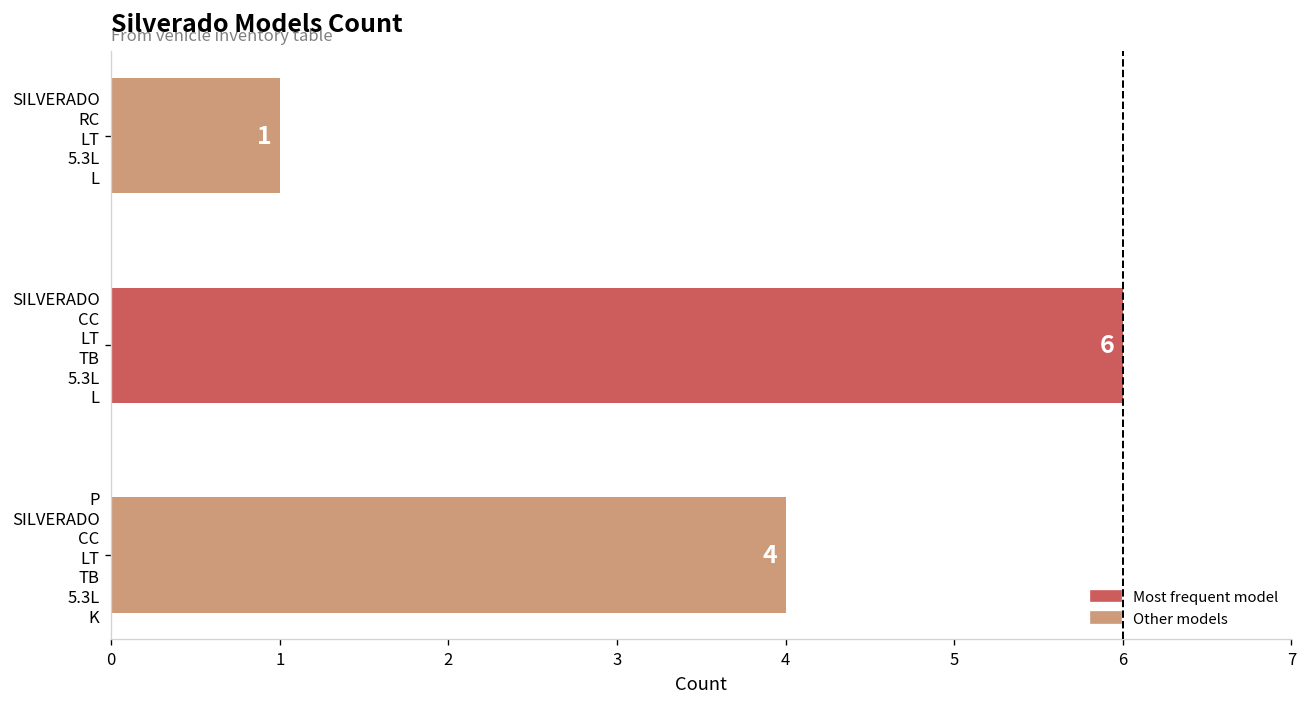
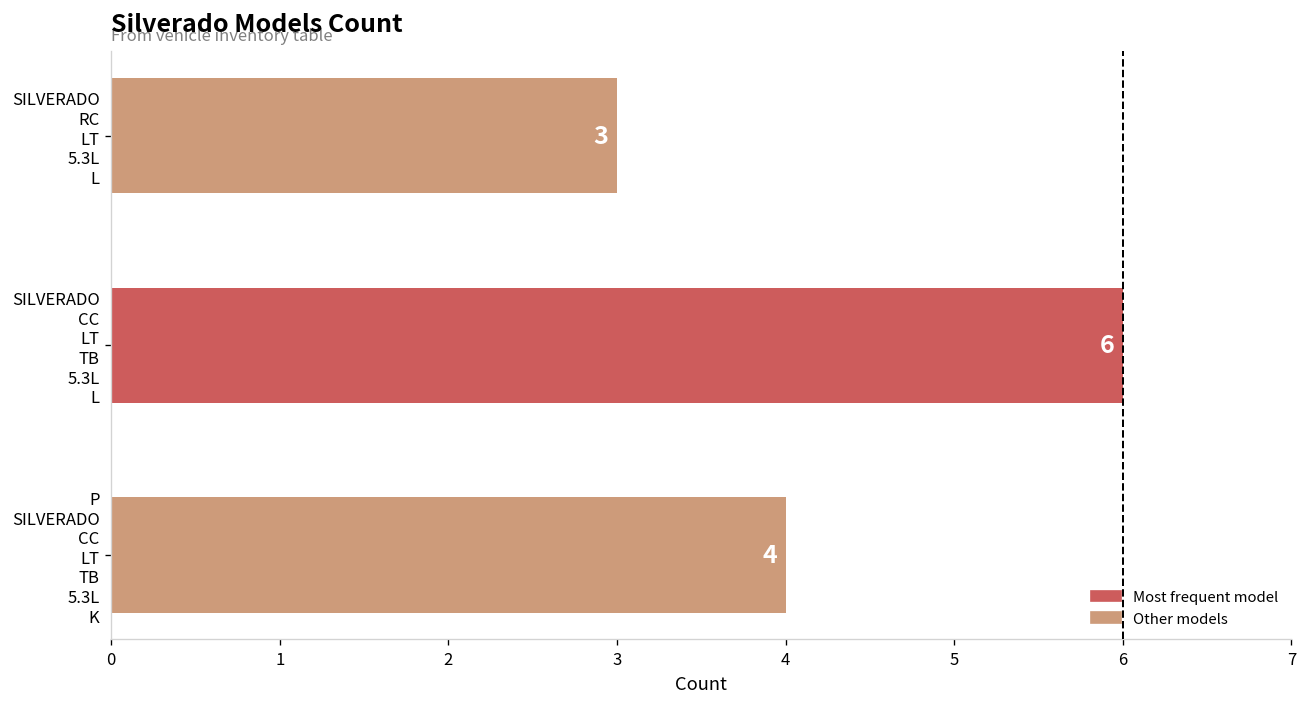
SILVERADO RC LT 5.3L L: 1 -> 3
